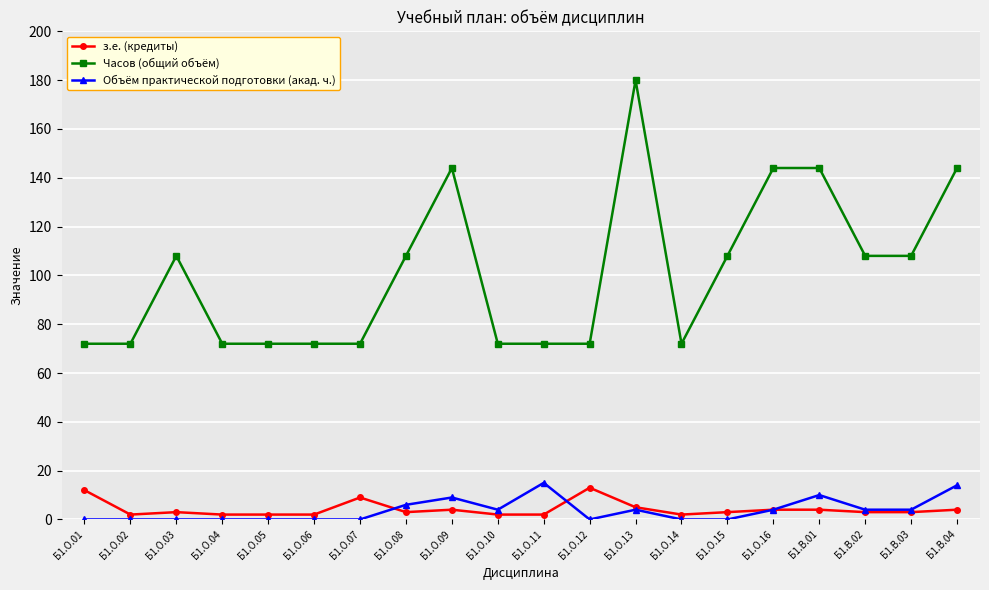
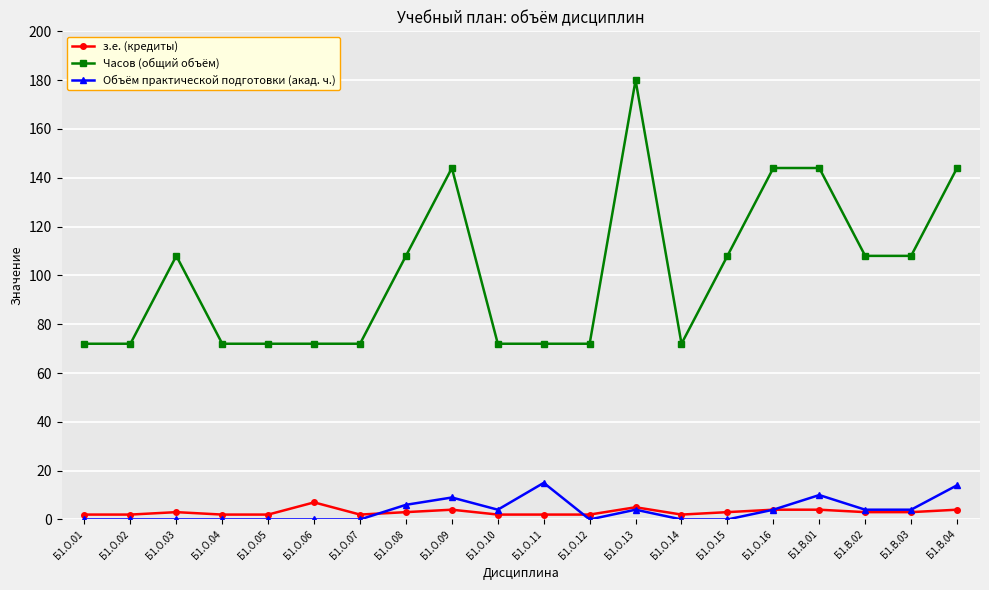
з.е. (кредиты), Б1.О.01: 12 -> 2
з.е. (кредиты), Б1.О.06: 2 -> 7
з.е. (кредиты), Б1.О.07: 9 -> 2
з.е. (кредиты), Б1.О.12: 13 -> 2
